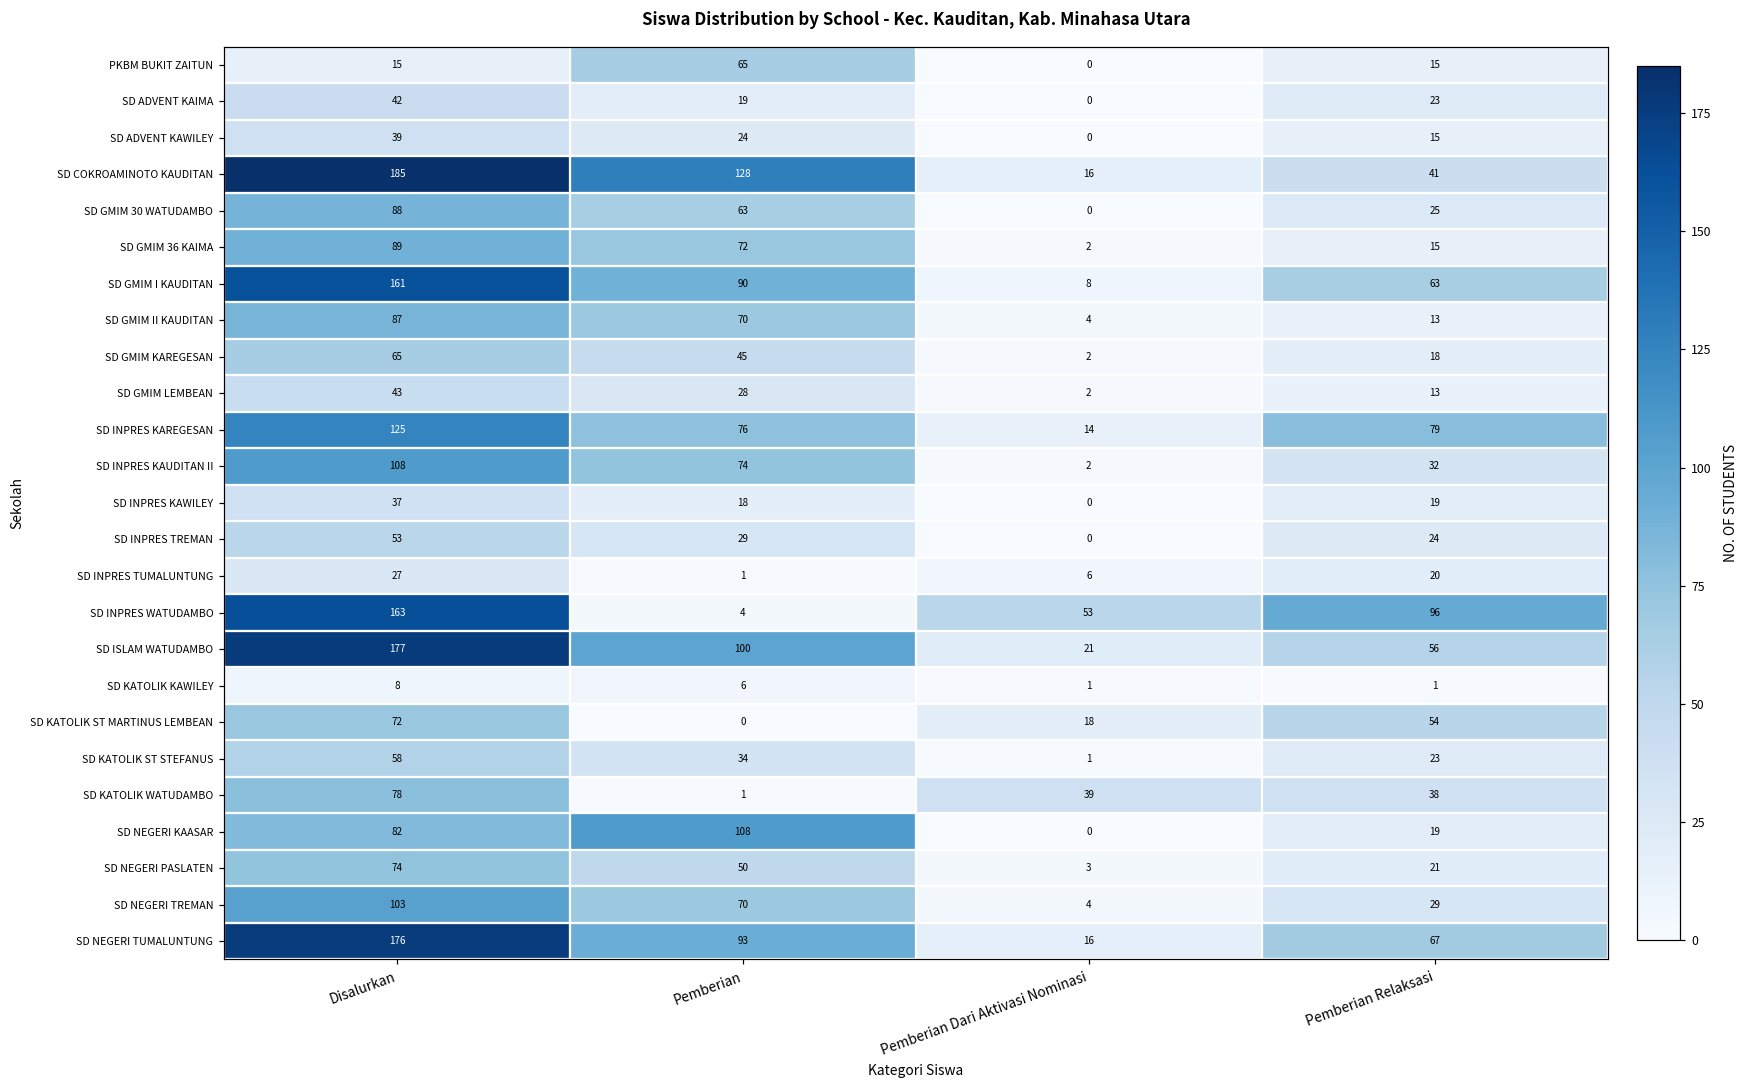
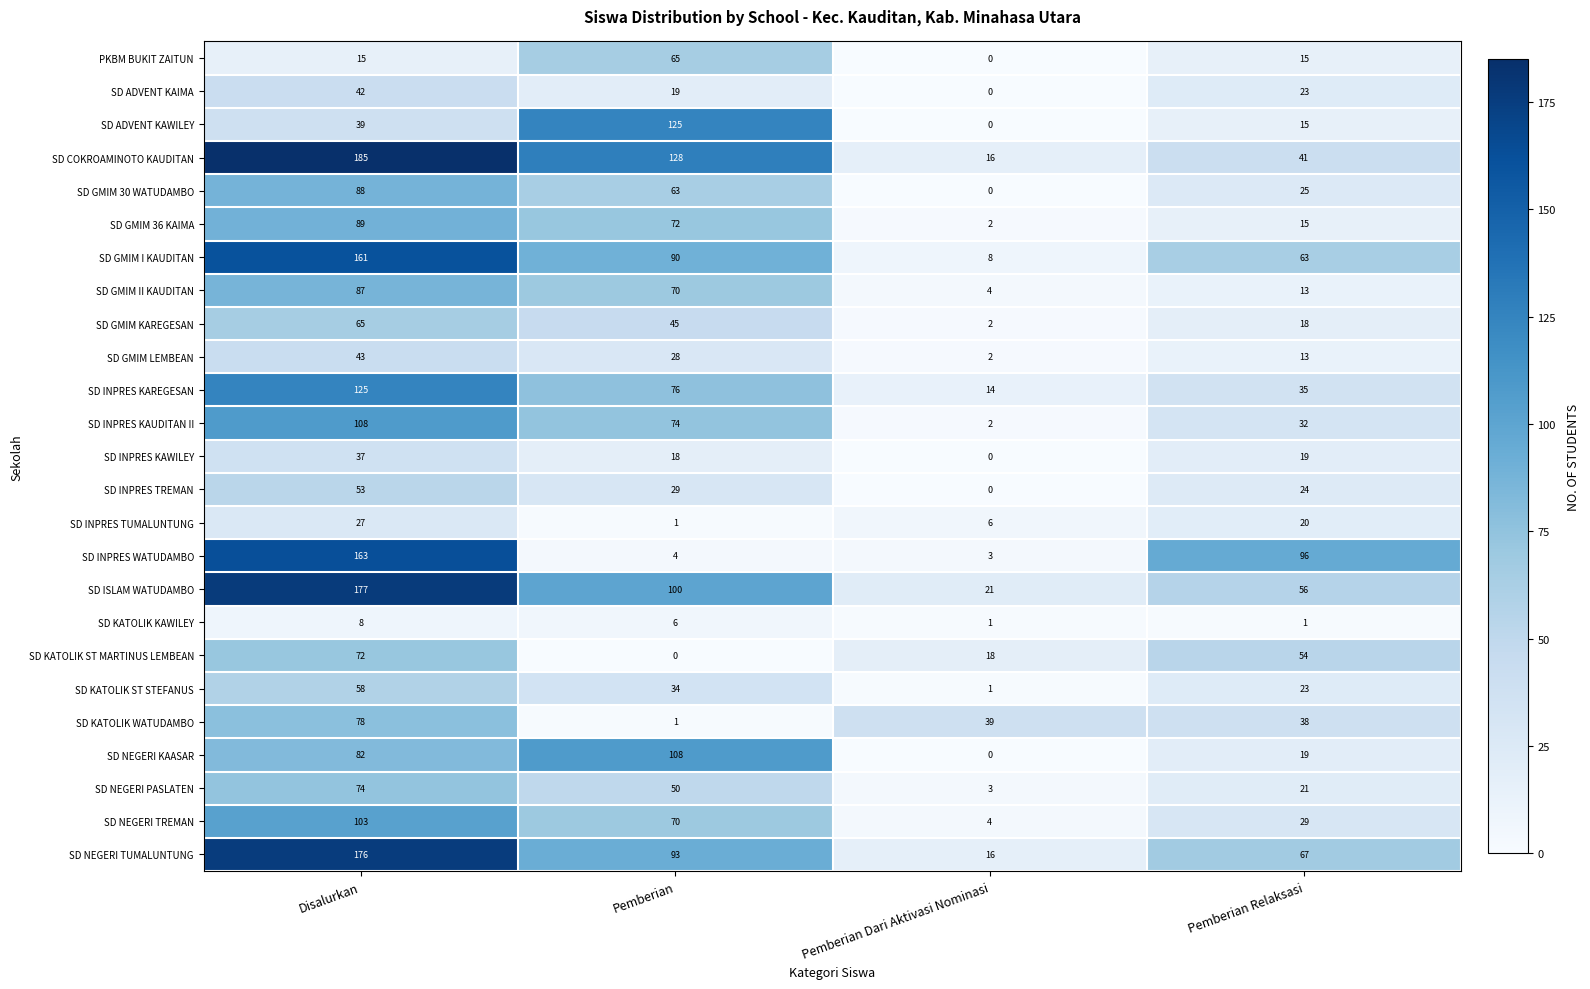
SD ADVENT KAWILEY, Pemberian: 24 -> 125
SD INPRES KAREGESAN, Pemberian Relaksasi: 79 -> 35
SD INPRES WATUDAMBO, Pemberian Dari Aktivasi Nominasi: 53 -> 3
